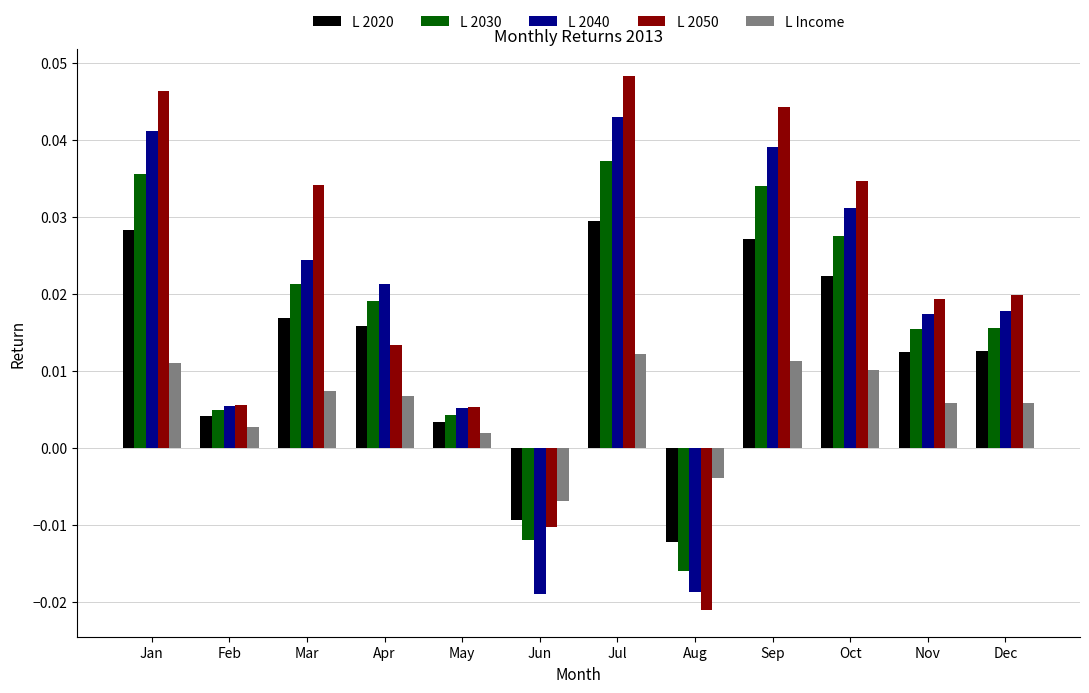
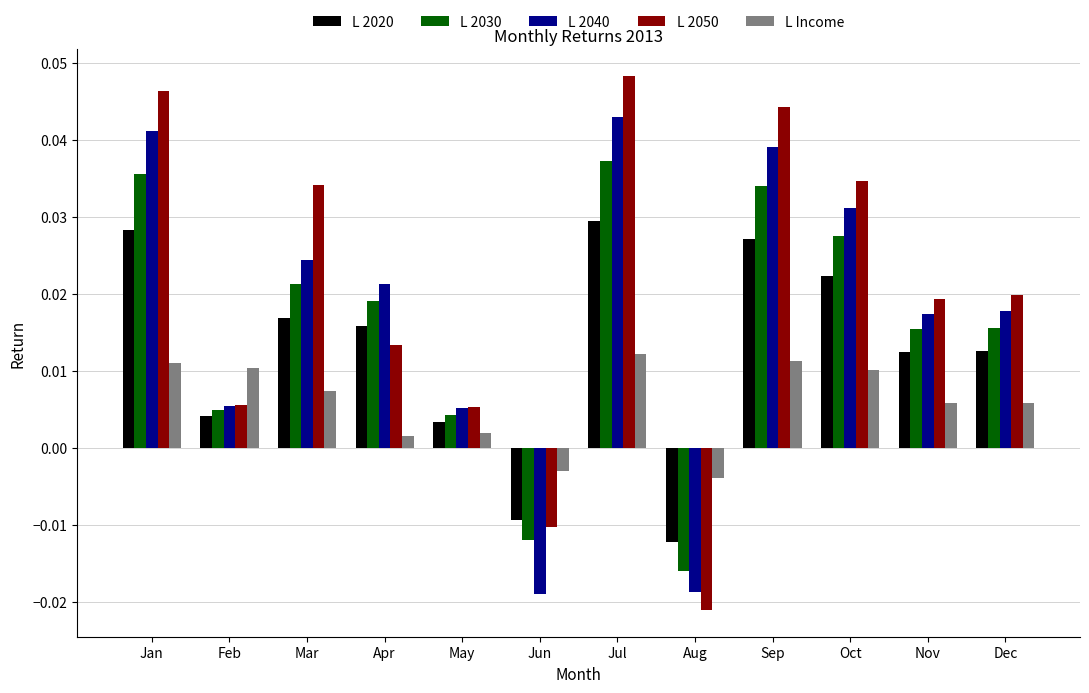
L Income, Feb: 0.003 -> 0.010
L Income, Apr: 0.007 -> 0.002
L Income, Jun: -0.007 -> -0.003
